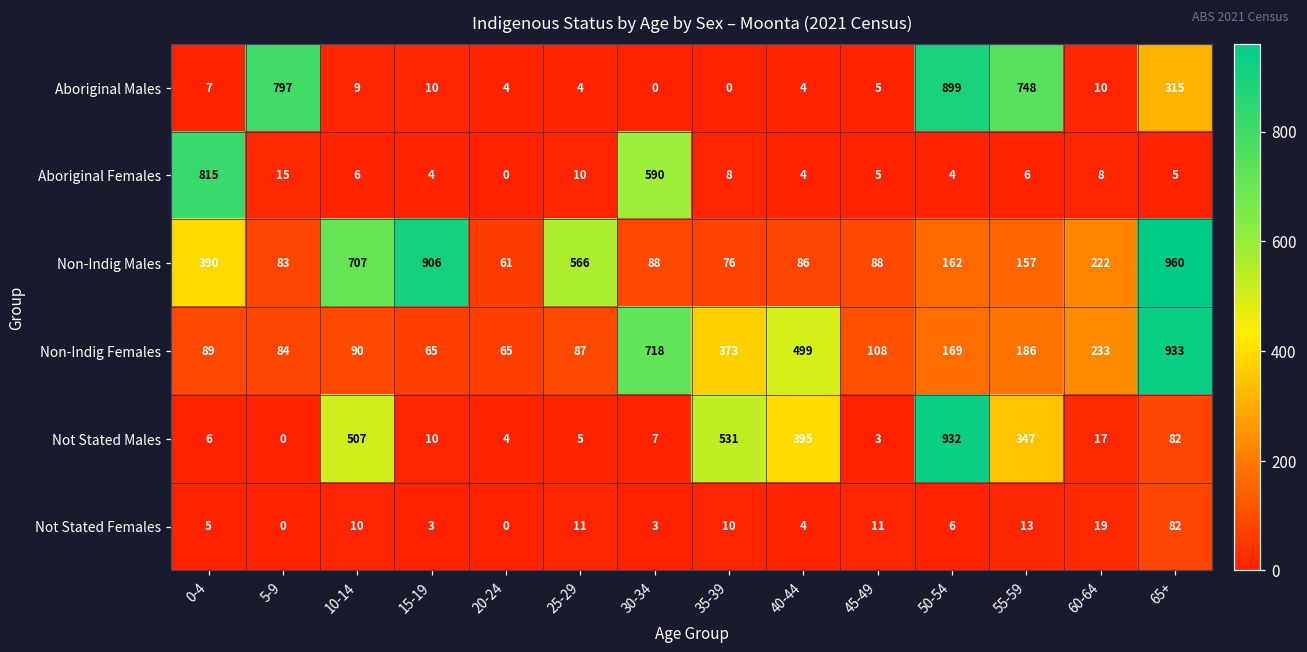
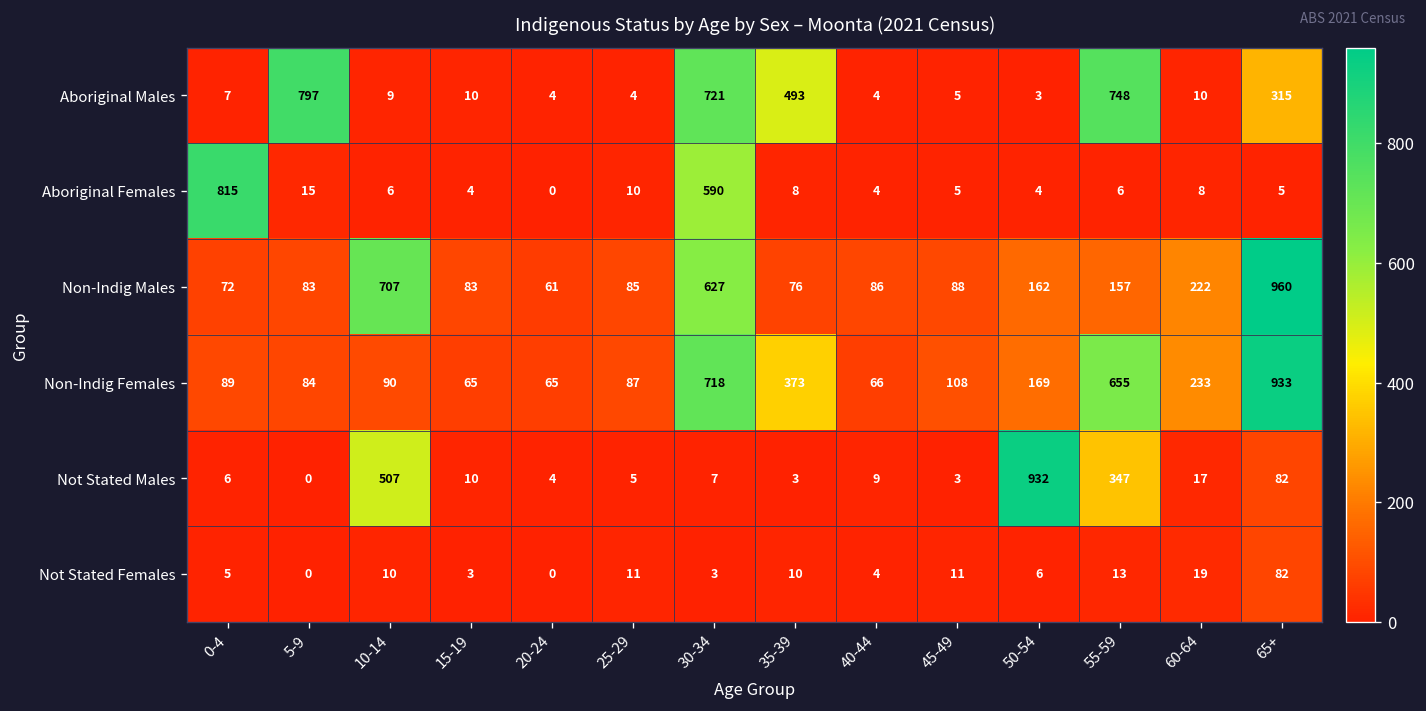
Aboriginal Males, 30-34: 0 -> 721
Aboriginal Males, 35-39: 0 -> 493
Aboriginal Males, 50-54: 899 -> 3
Non-Indig Males, 0-4: 390 -> 72
Non-Indig Males, 15-19: 906 -> 83
Non-Indig Males, 25-29: 566 -> 85
Non-Indig Males, 30-34: 88 -> 627
Non-Indig Females, 40-44: 499 -> 66
Non-Indig Females, 55-59: 186 -> 655
Not Stated Males, 35-39: 531 -> 3
Not Stated Males, 40-44: 395 -> 9
